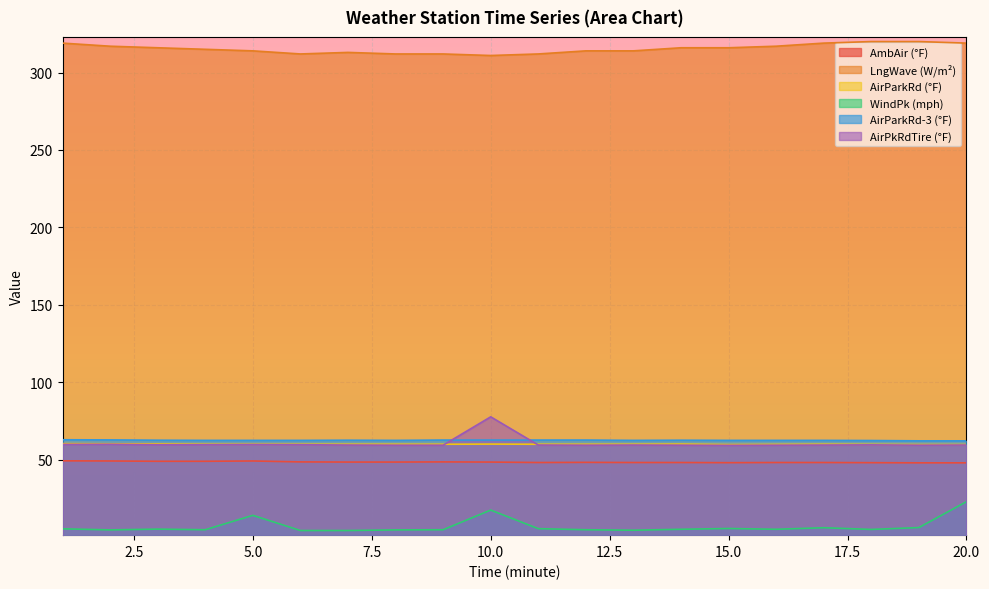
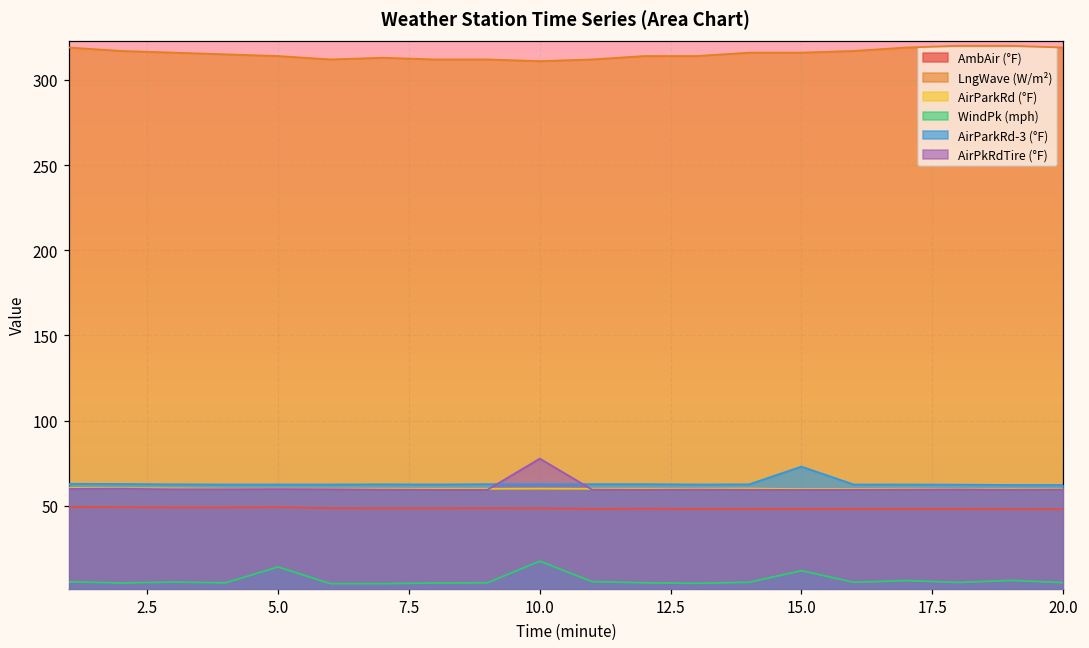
WindPk (mph), 15.0: 6 -> 12
AirParkRd-3 (°F), 15.0: 63 -> 73
WindPk (mph), 20.0: 23 -> 5
